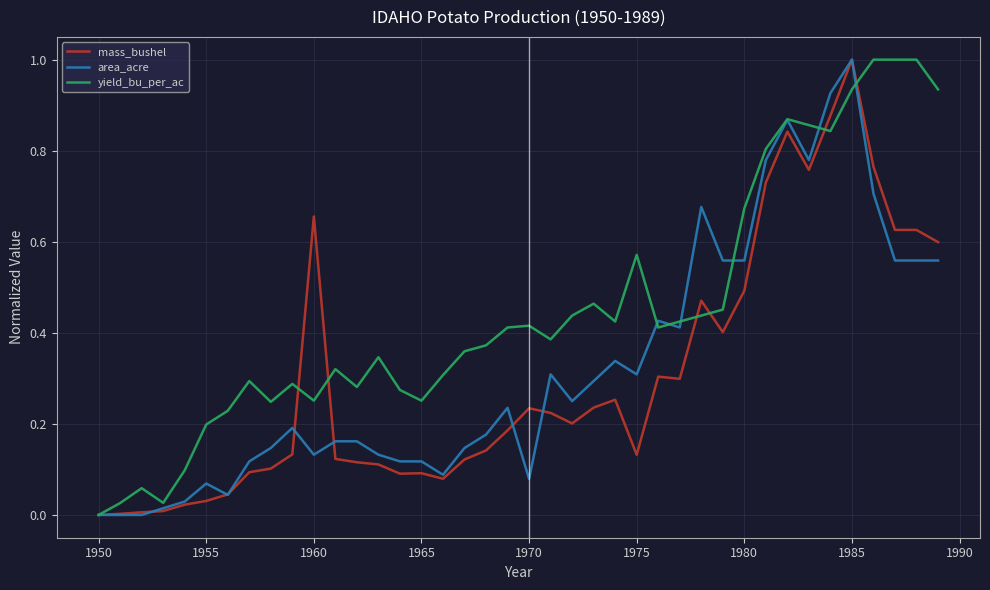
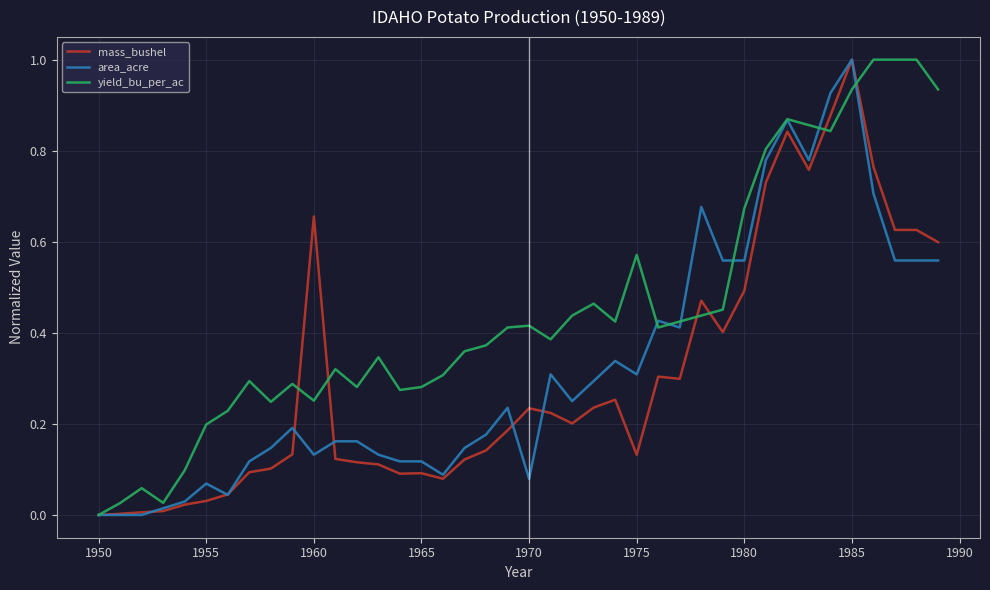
yield_bu_per_ac, 1965: 0.25 -> 0.28
